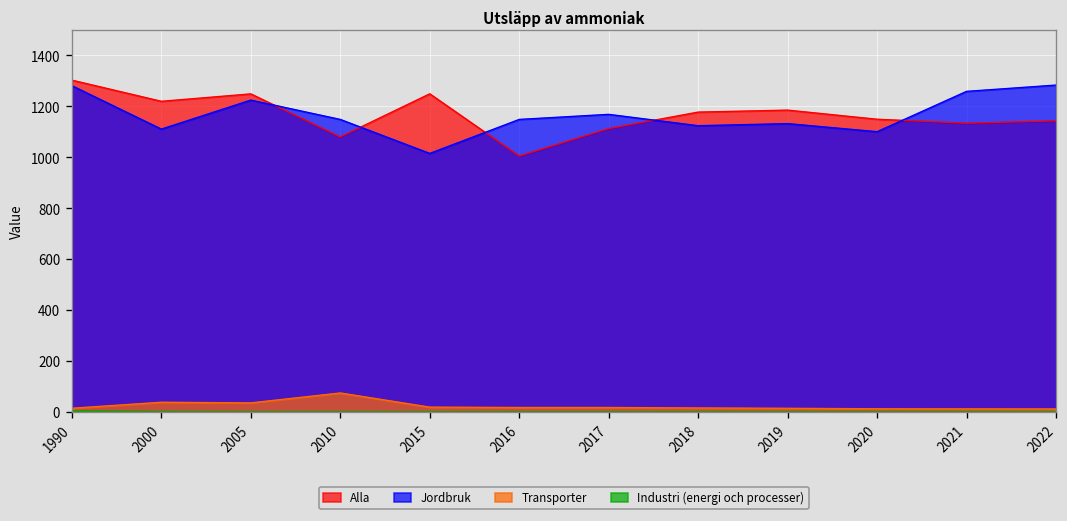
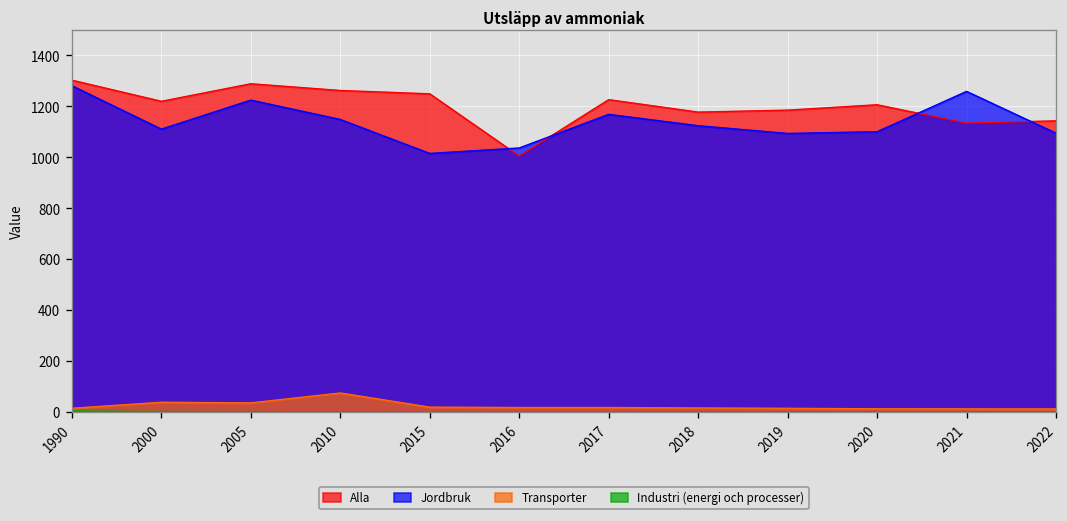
Alla, 2005: 1250 -> 1290
Alla, 2010: 1080 -> 1260
Jordbruk, 2016: 1150 -> 1040
Alla, 2017: 1110 -> 1230
Jordbruk, 2019: 1130 -> 1090
Alla, 2020: 1150 -> 1210
Jordbruk, 2022: 1280 -> 1090
